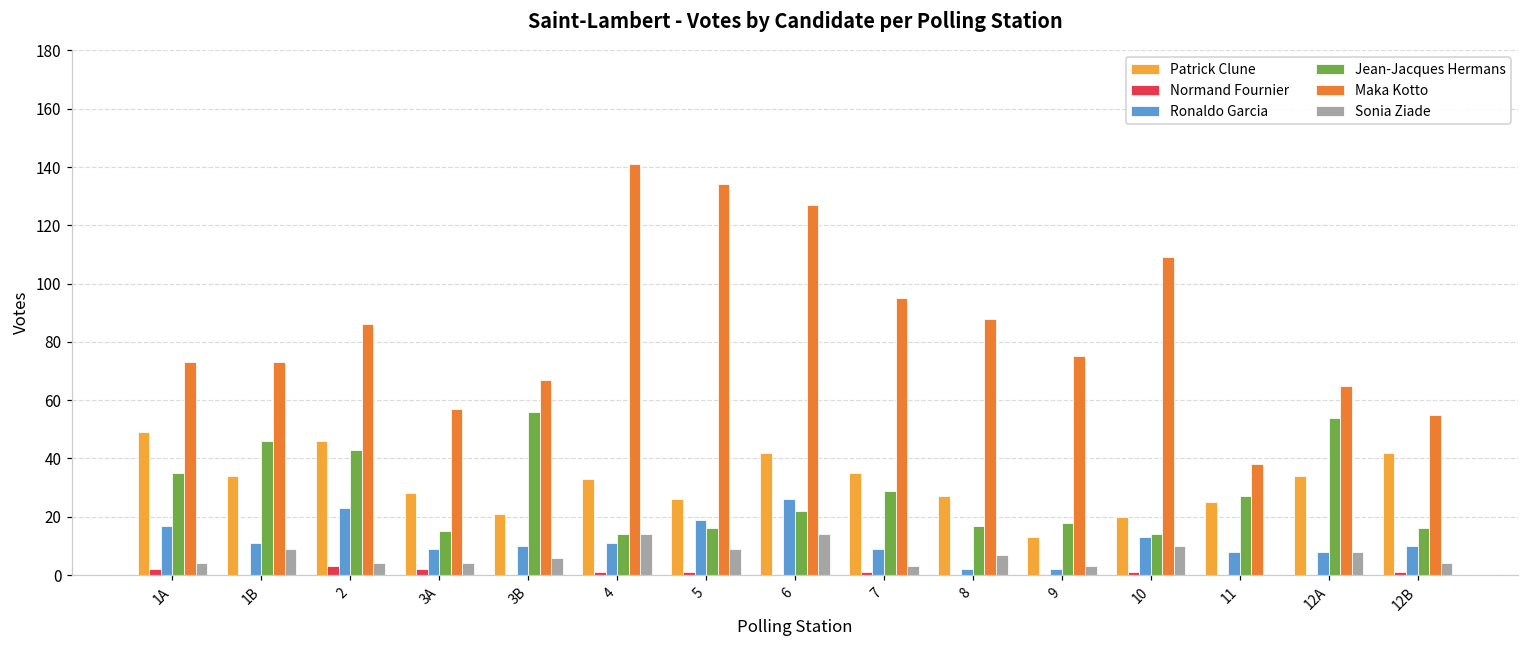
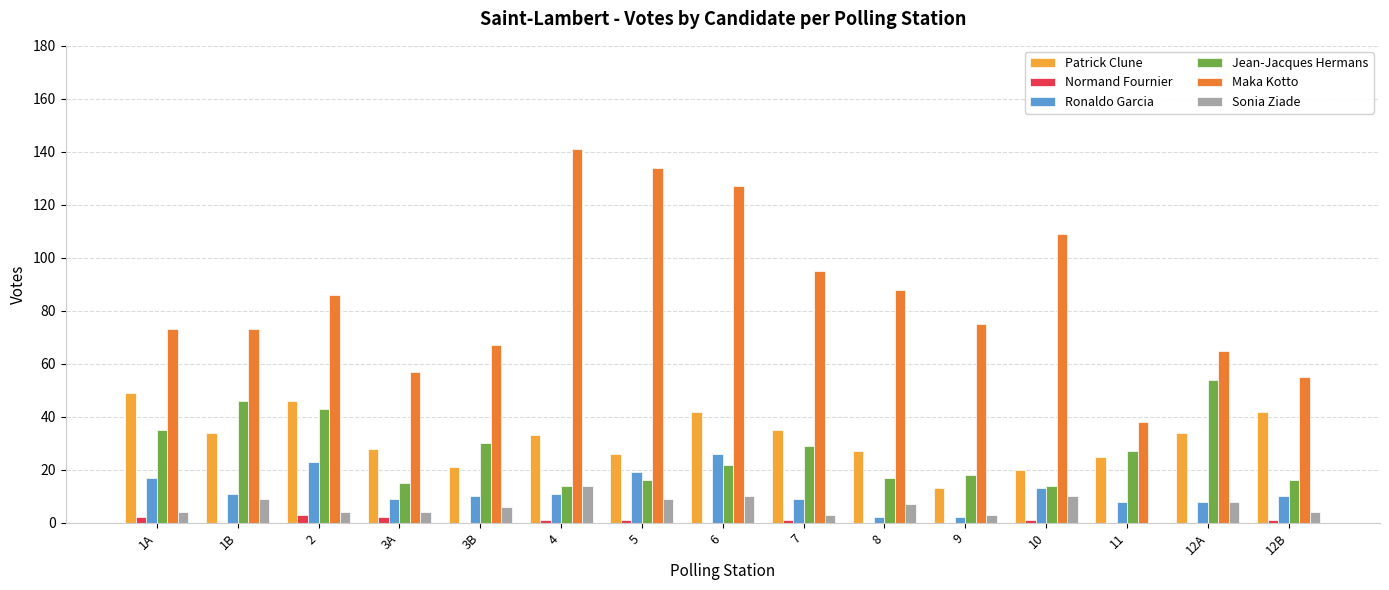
Jean-Jacques Hermans, 3B: 56 -> 30
Sonia Ziade, 6: 14 -> 10
